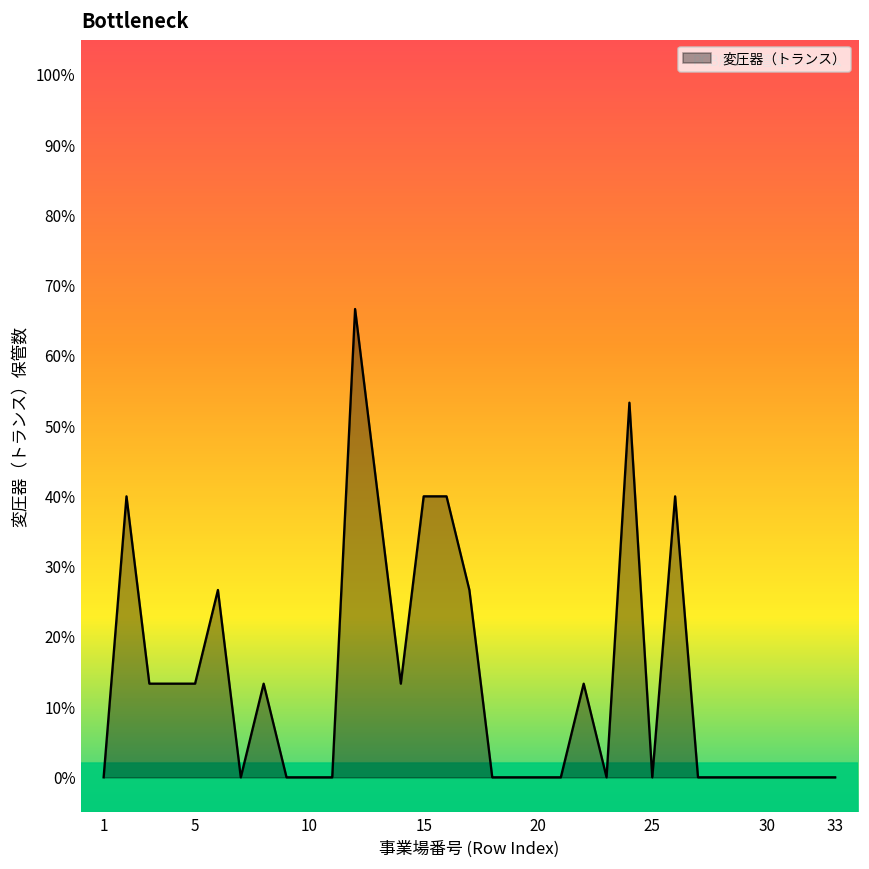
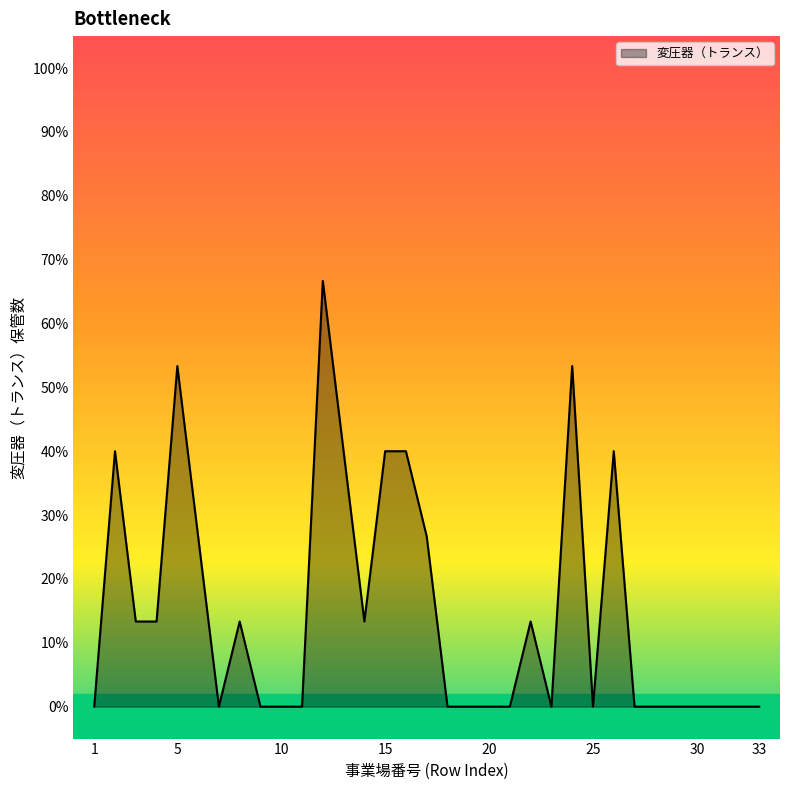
5: 13% -> 53%
